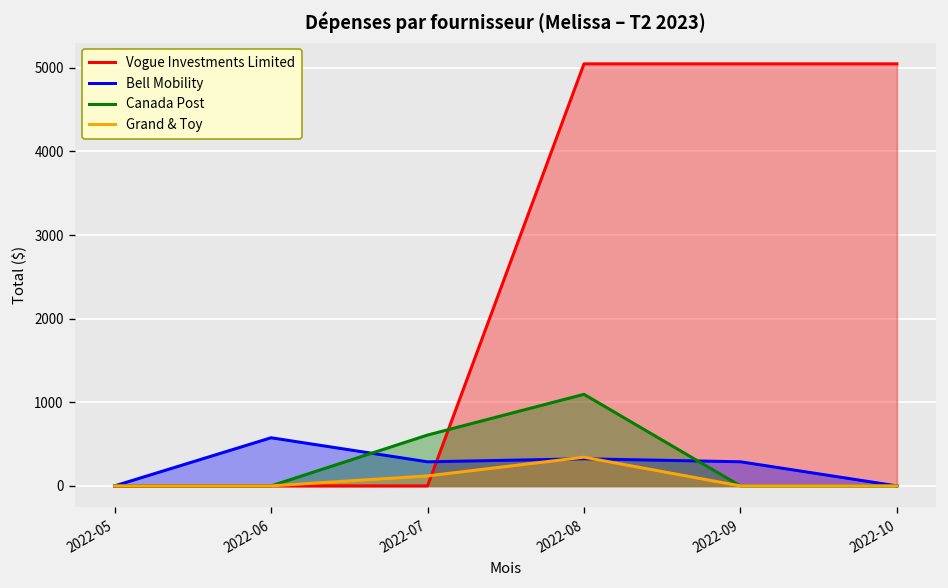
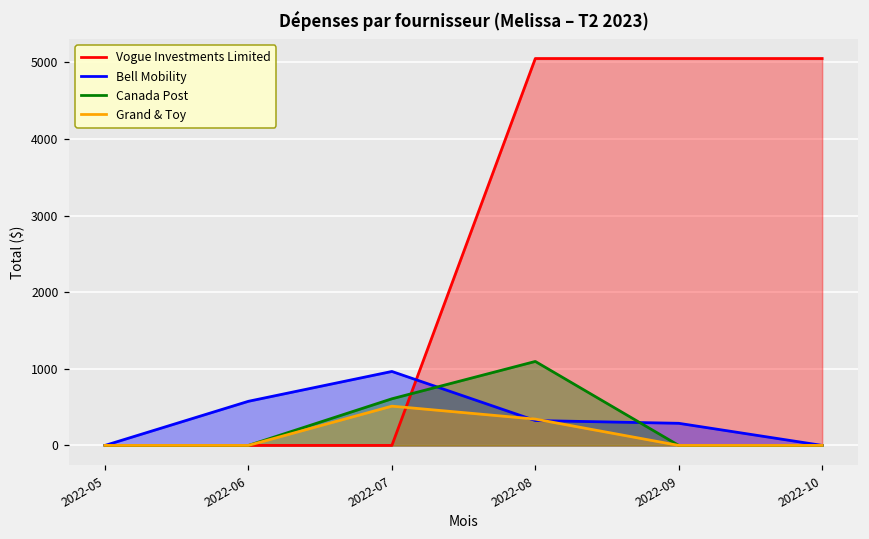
Bell Mobility, 2022-07: 300 -> 1000
Grand & Toy, 2022-07: 100 -> 500
